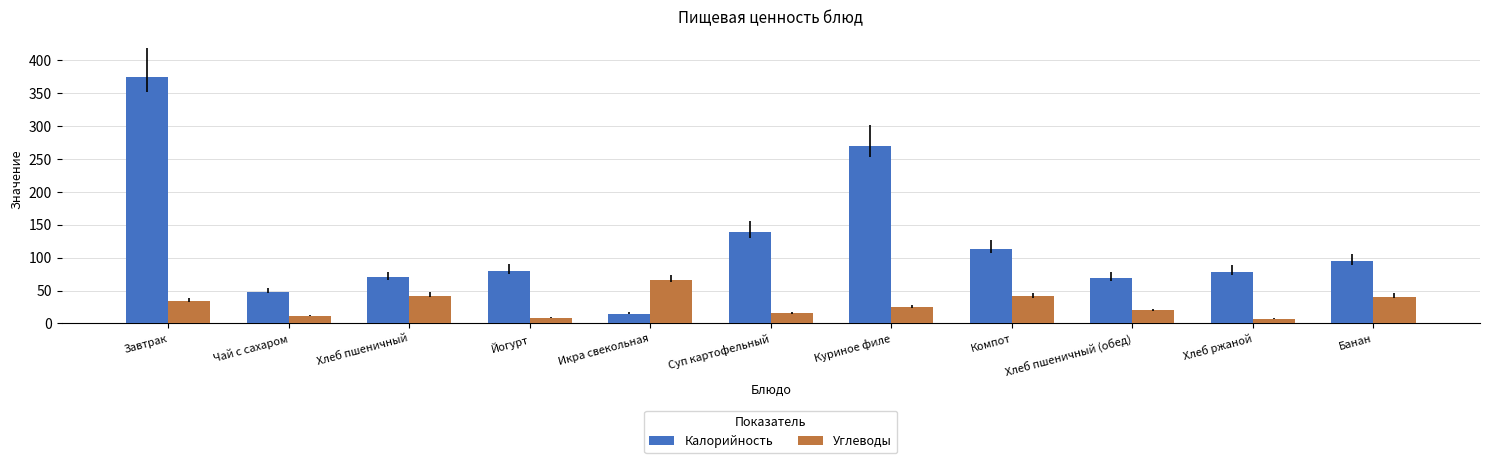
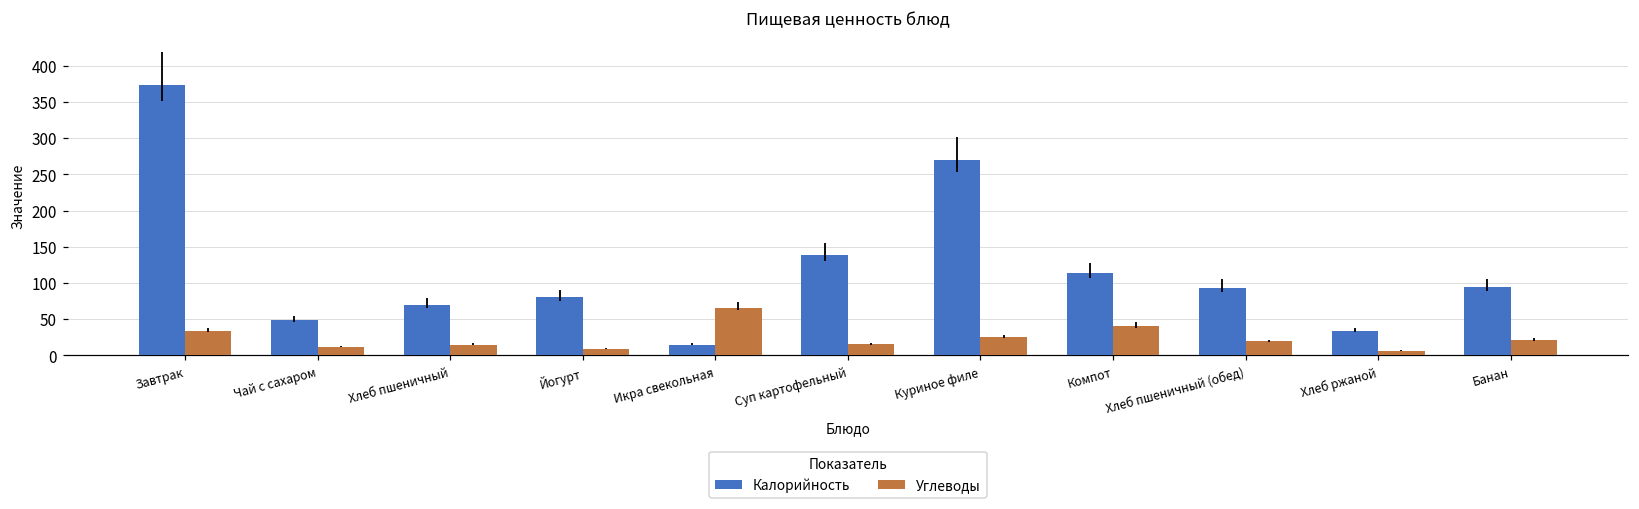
Углеводы, Хлеб пшеничный: 40 -> 10
Калорийность, Хлеб пшеничный (обед): 70 -> 90
Калорийность, Хлеб ржаной: 80 -> 30
Углеводы, Банан: 40 -> 20
